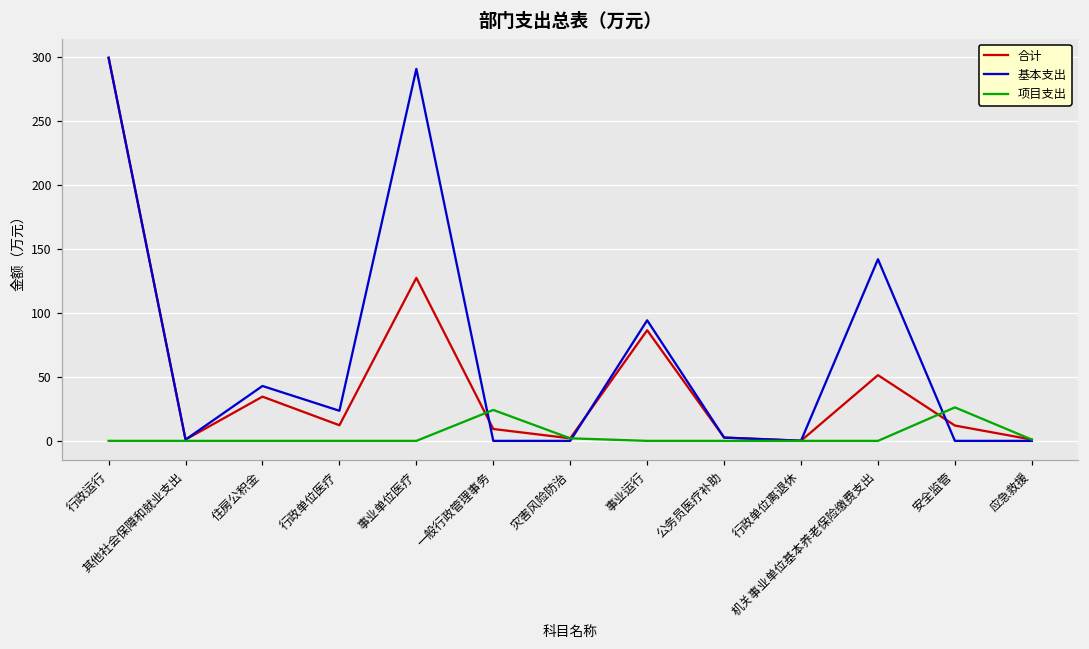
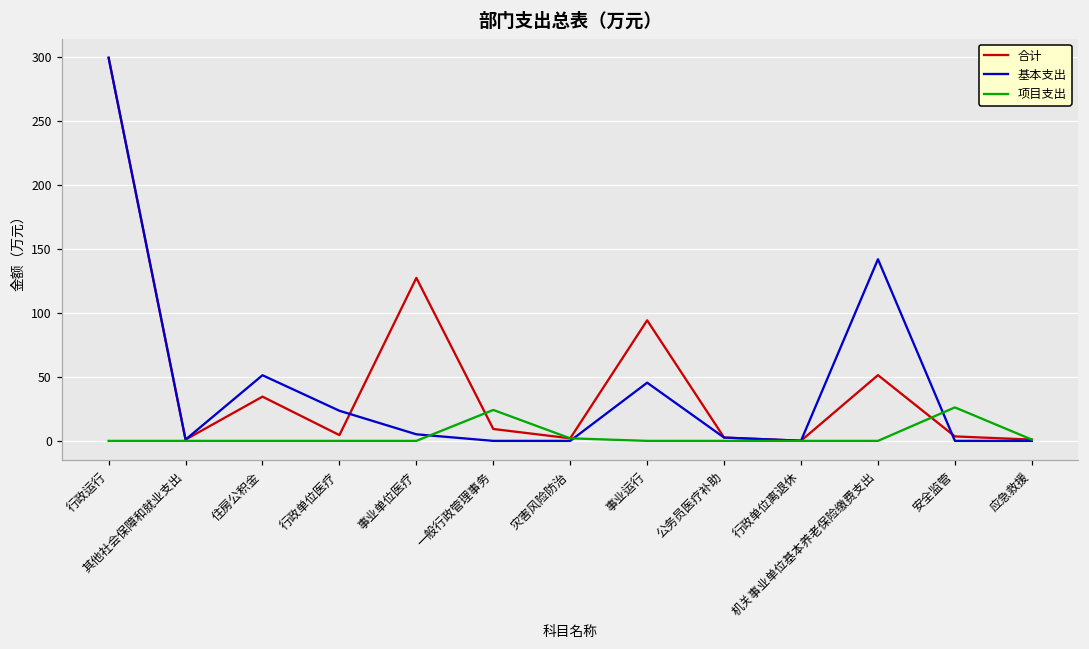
基本支出, 住房公积金: 43 -> 51
合计, 行政单位医疗: 12 -> 5
基本支出, 事业单位医疗: 291 -> 5
合计, 事业运行: 87 -> 94
基本支出, 事业运行: 94 -> 46
合计, 安全监管: 12 -> 4
